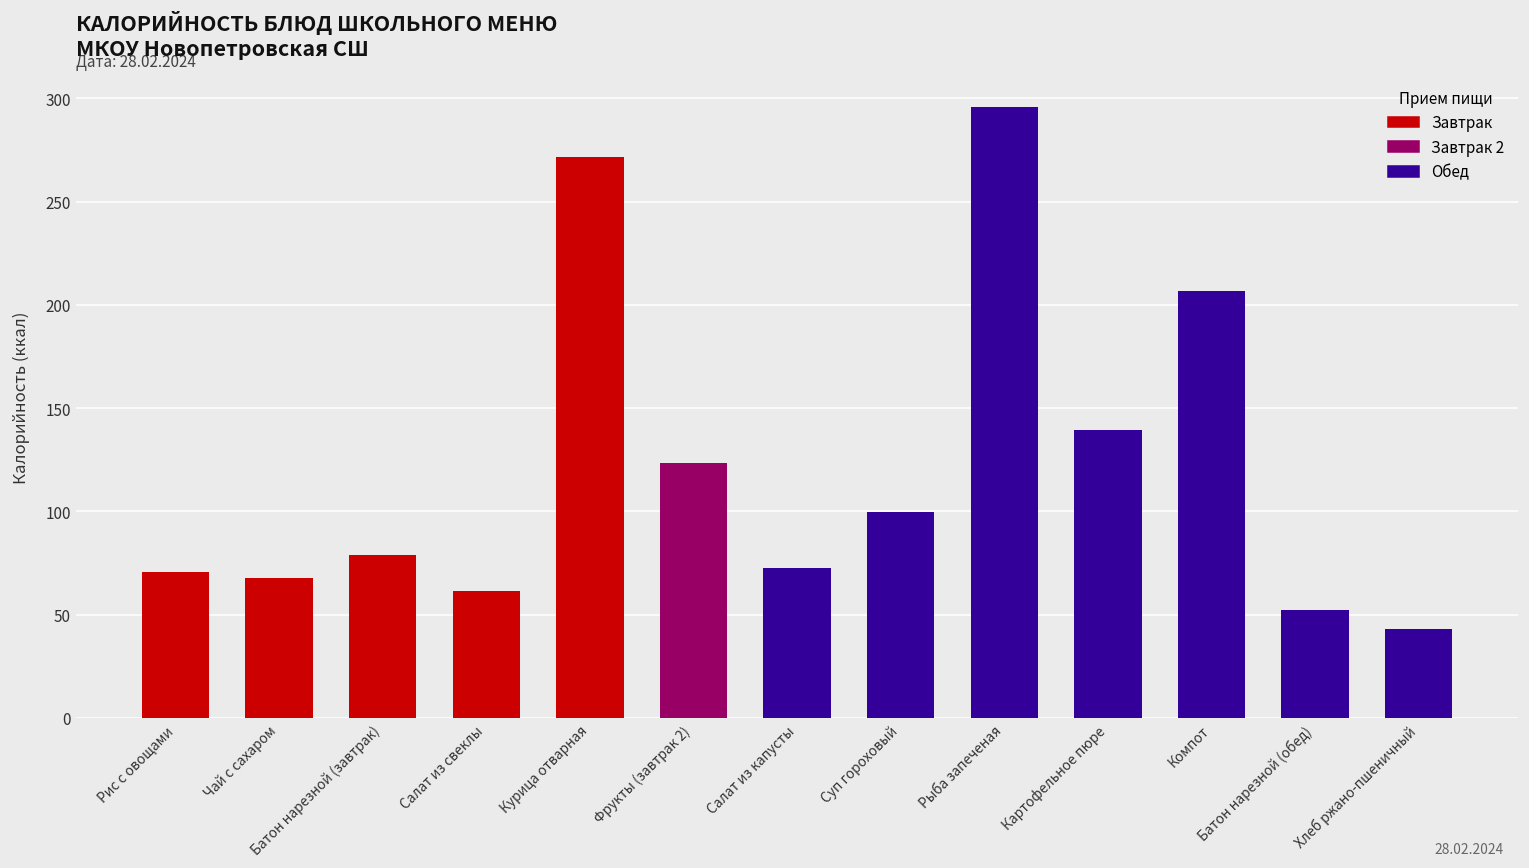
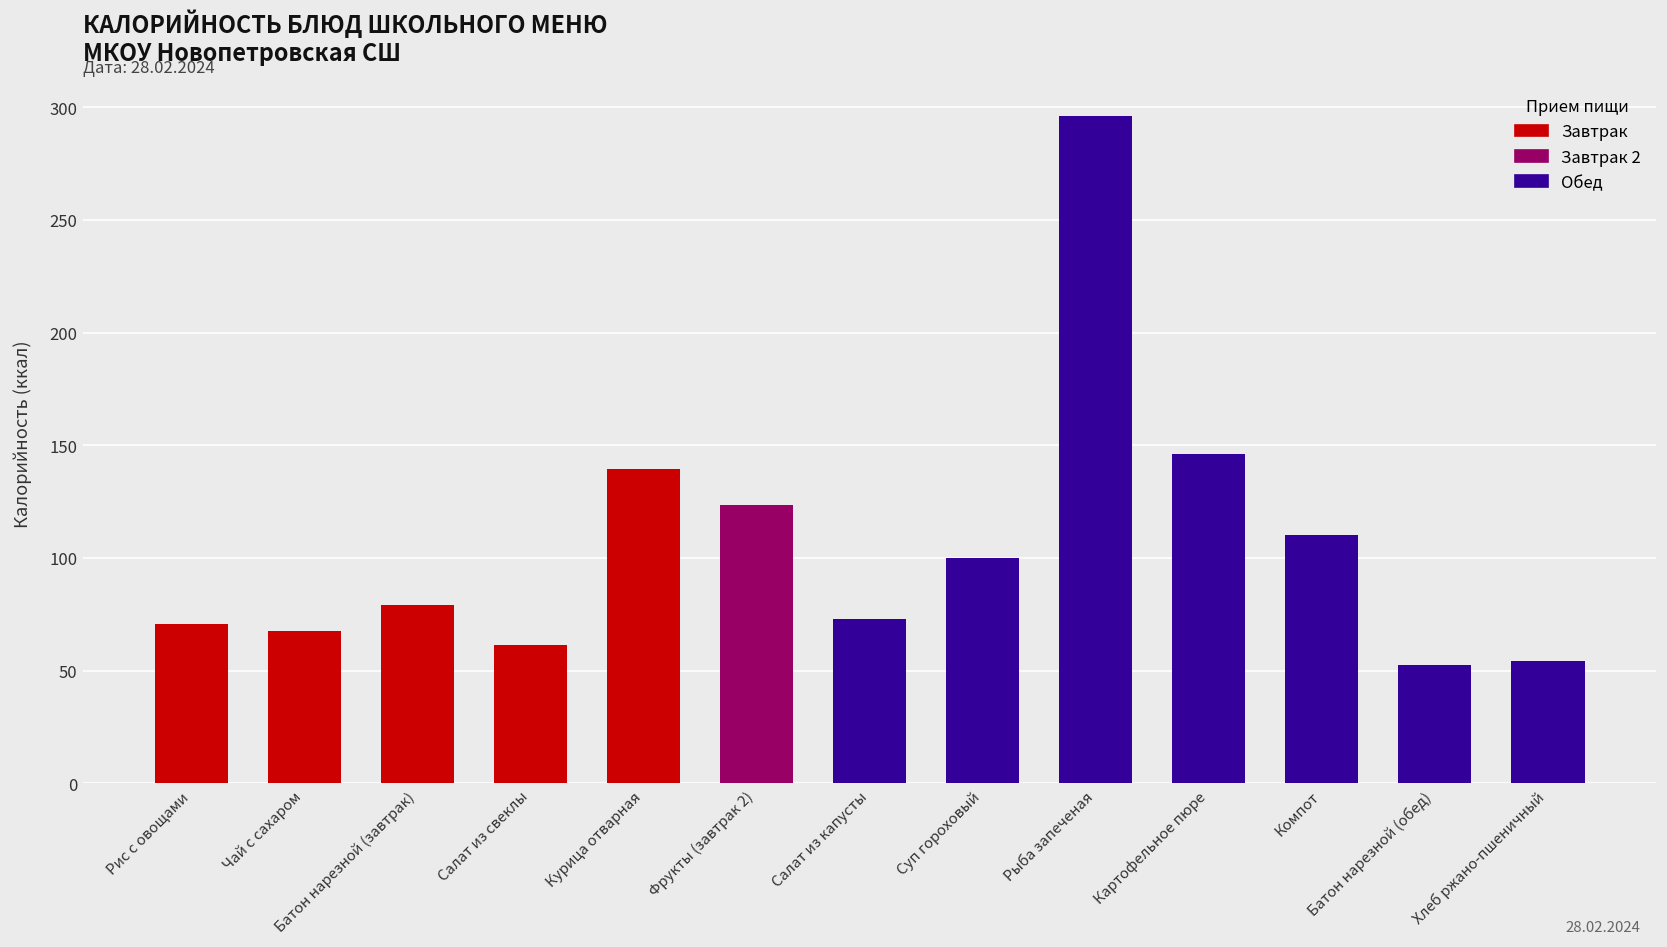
Курица отварная: 272 -> 139
Картофельное пюре: 139 -> 146
Компот: 207 -> 110
Хлеб ржано-пшеничный: 43 -> 54
